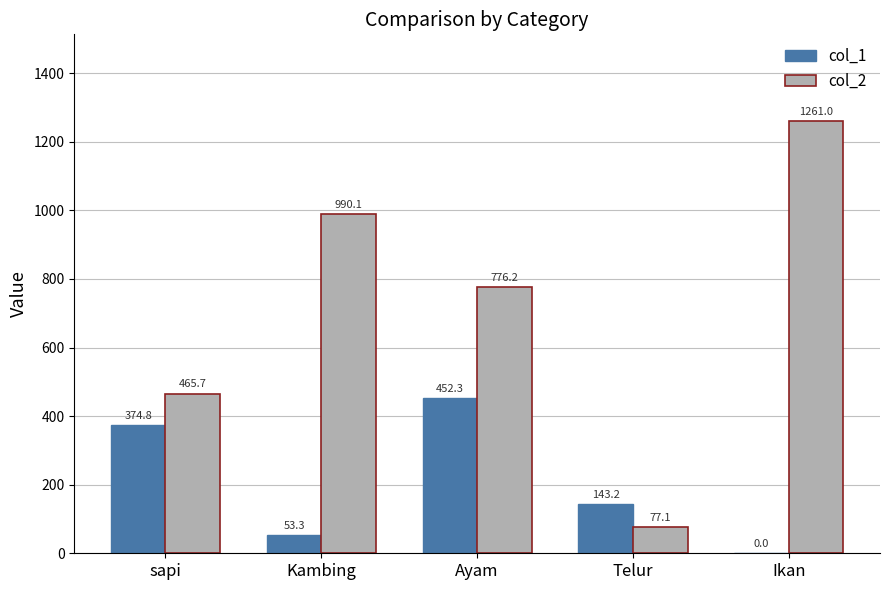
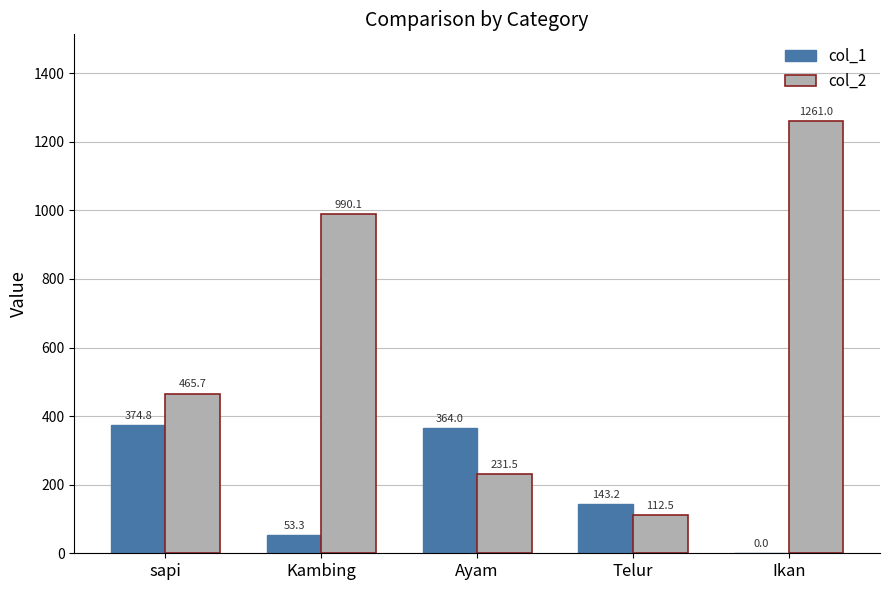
col_1, Ayam: 452.3 -> 364.0
col_2, Ayam: 776.2 -> 231.5
col_2, Telur: 77.1 -> 112.5
